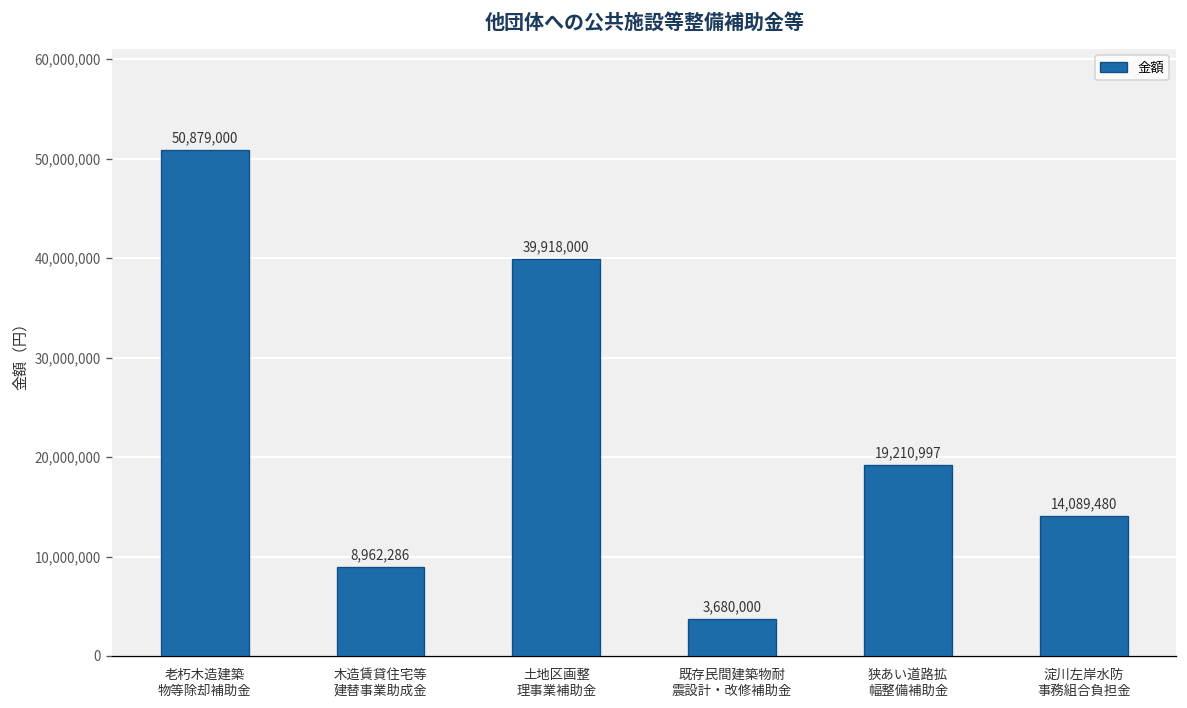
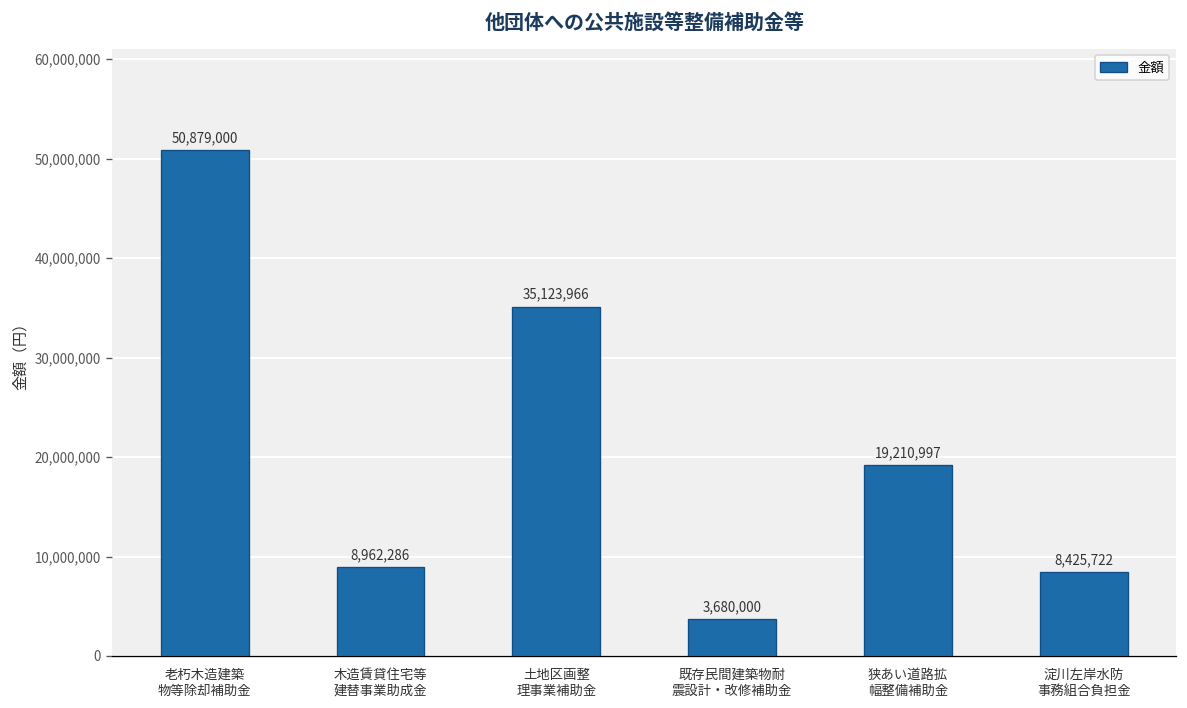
土地区画整 理事業補助金: 39,918,000 -> 35,123,966
淀川左岸水防 事務組合負担金: 14,089,480 -> 8,425,722
